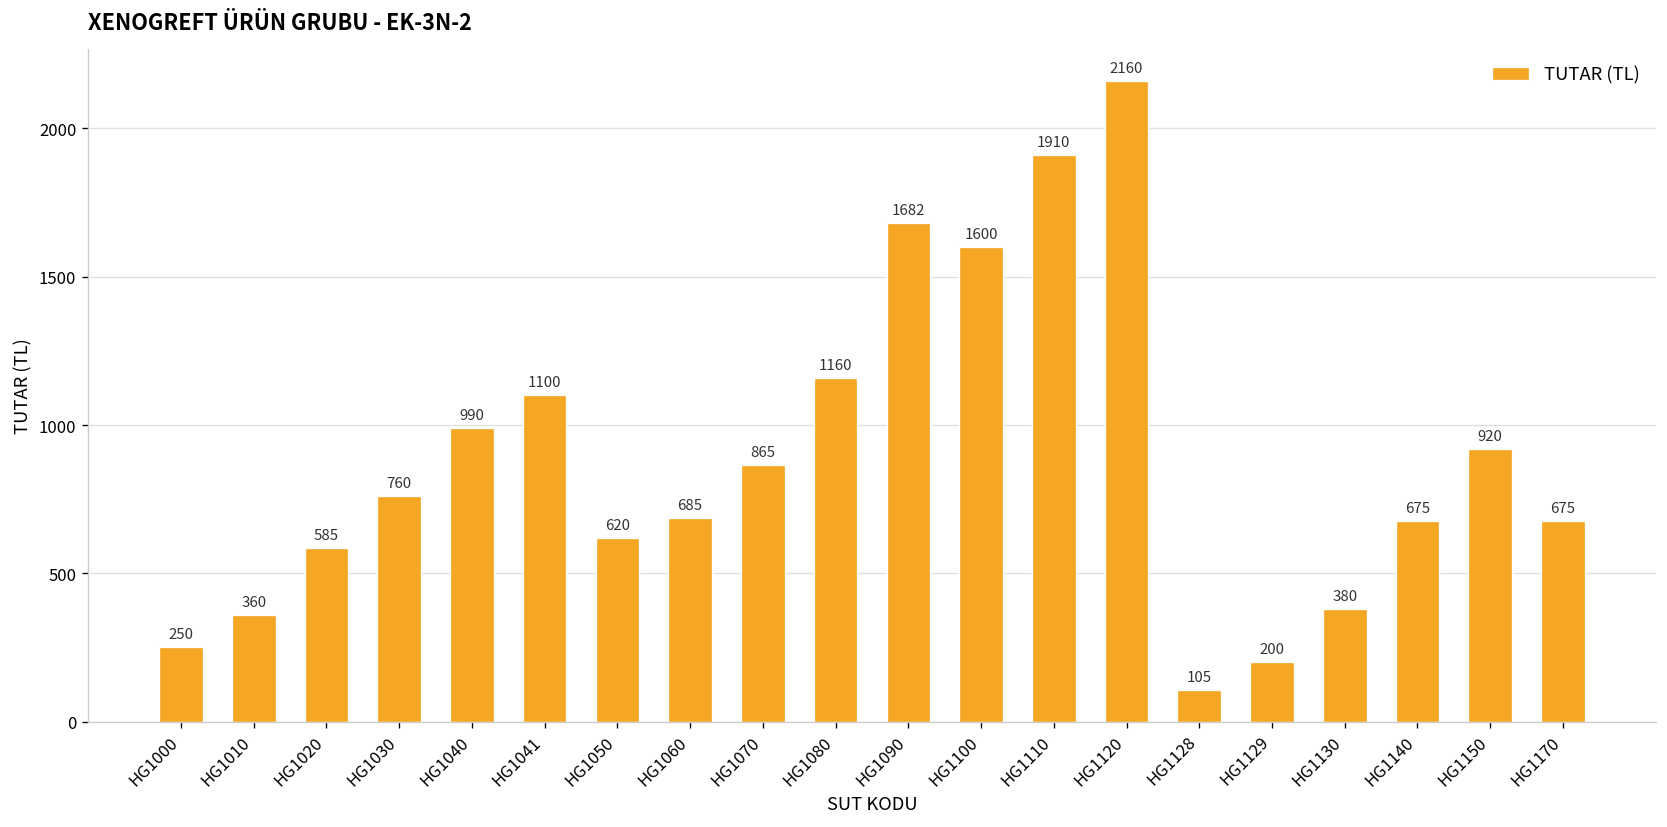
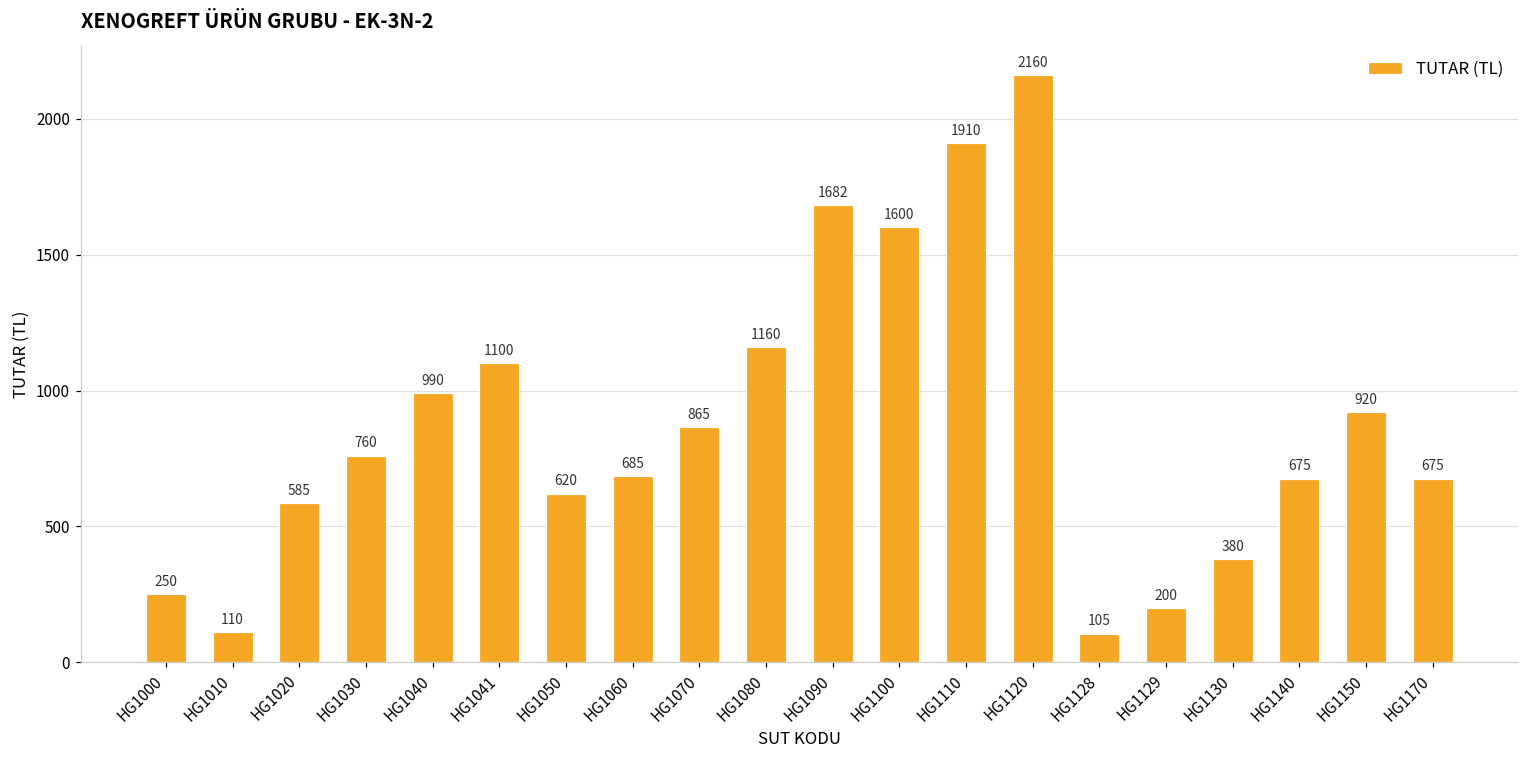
HG1010: 360 -> 110
